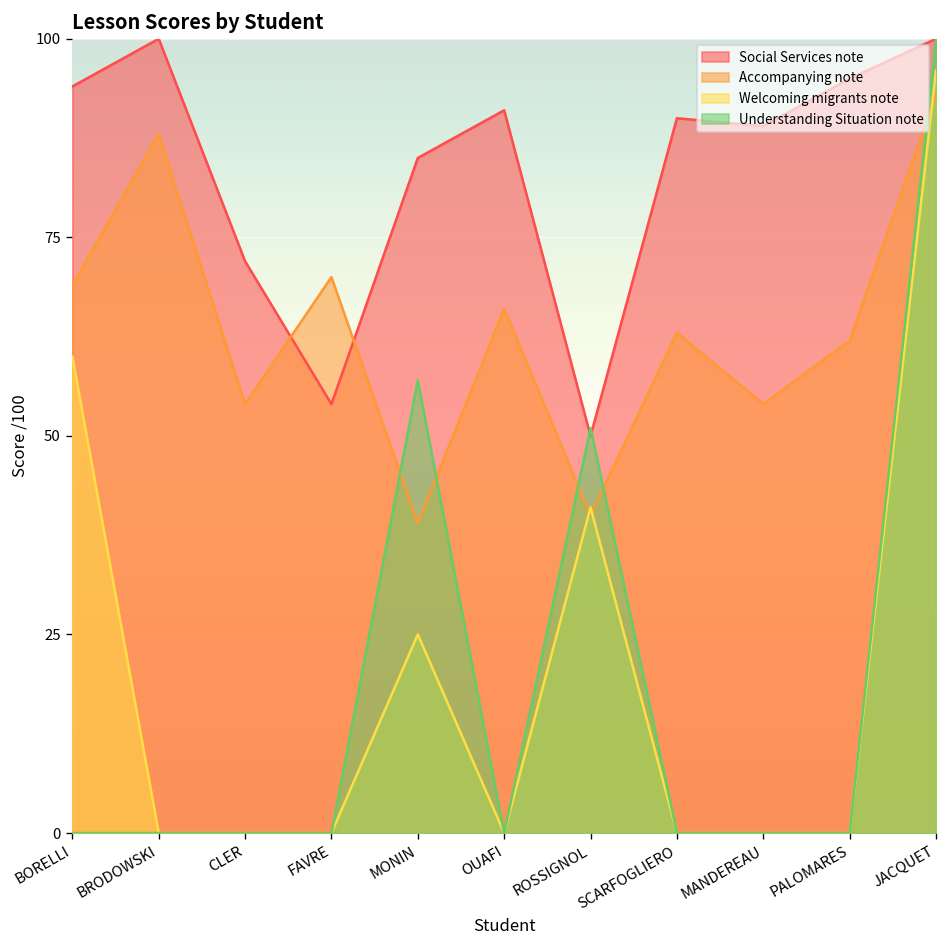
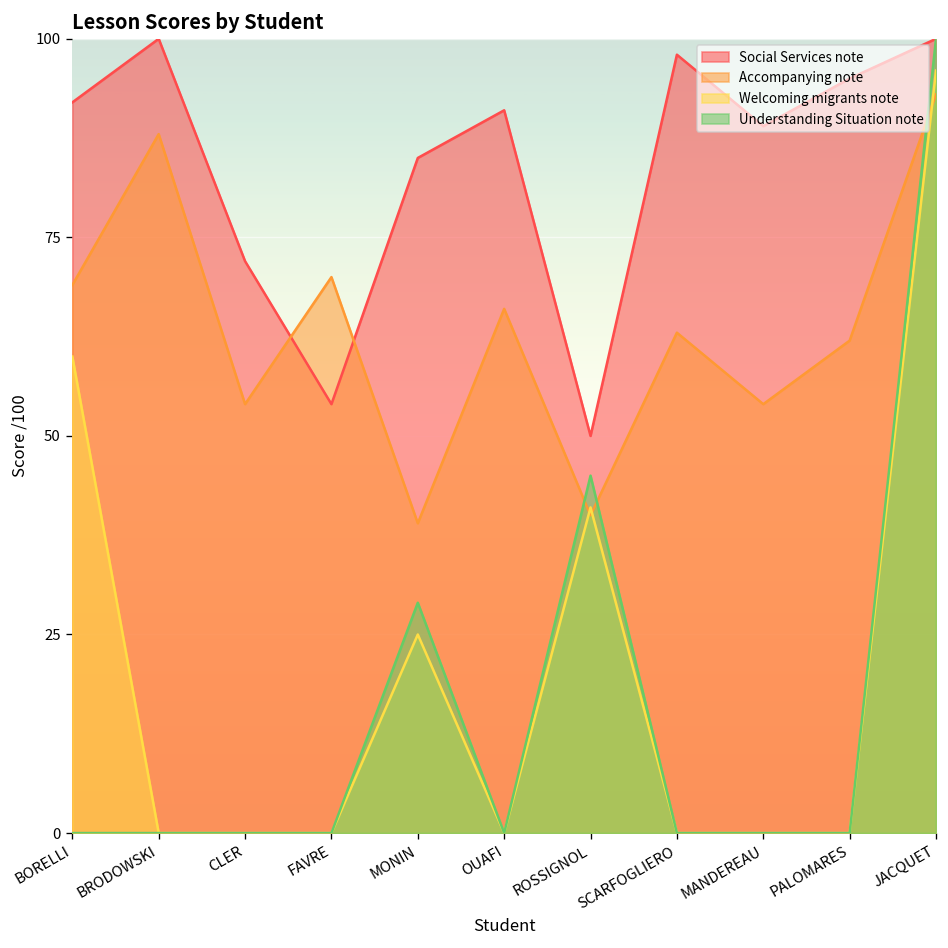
Social Services note, BORELLI: 94 -> 92
Understanding Situation note, MONIN: 57 -> 29
Understanding Situation note, ROSSIGNOL: 51 -> 45
Social Services note, SCARFOGLIERO: 90 -> 98
